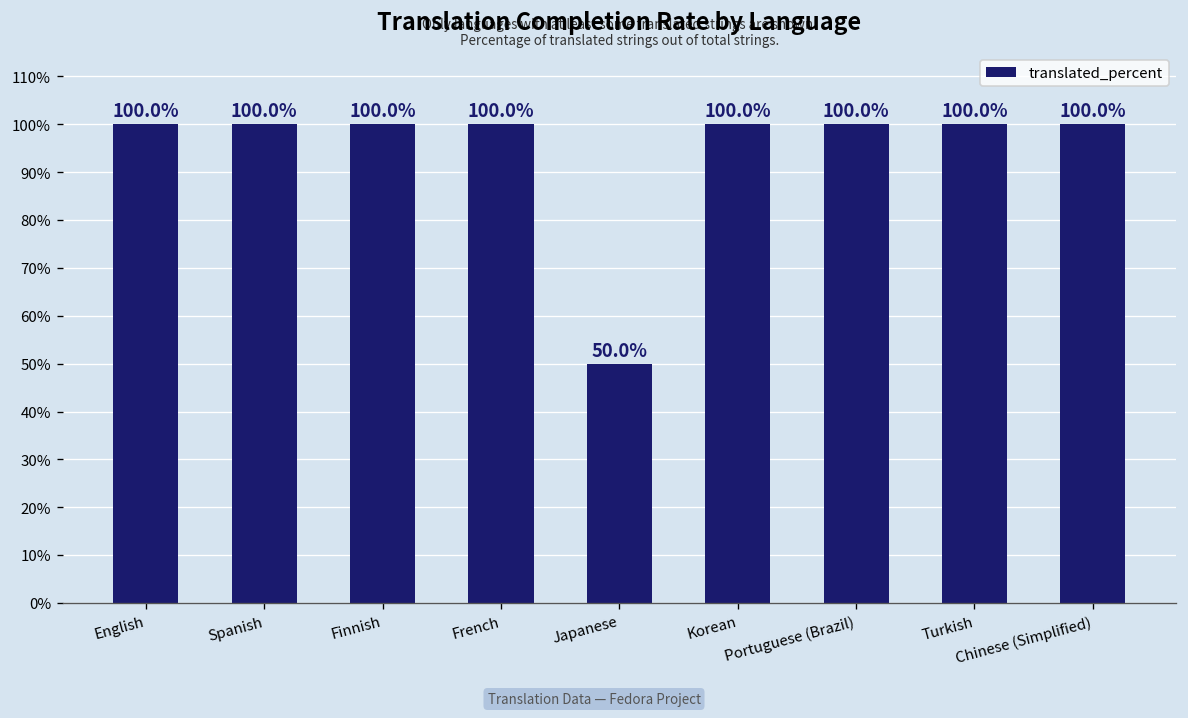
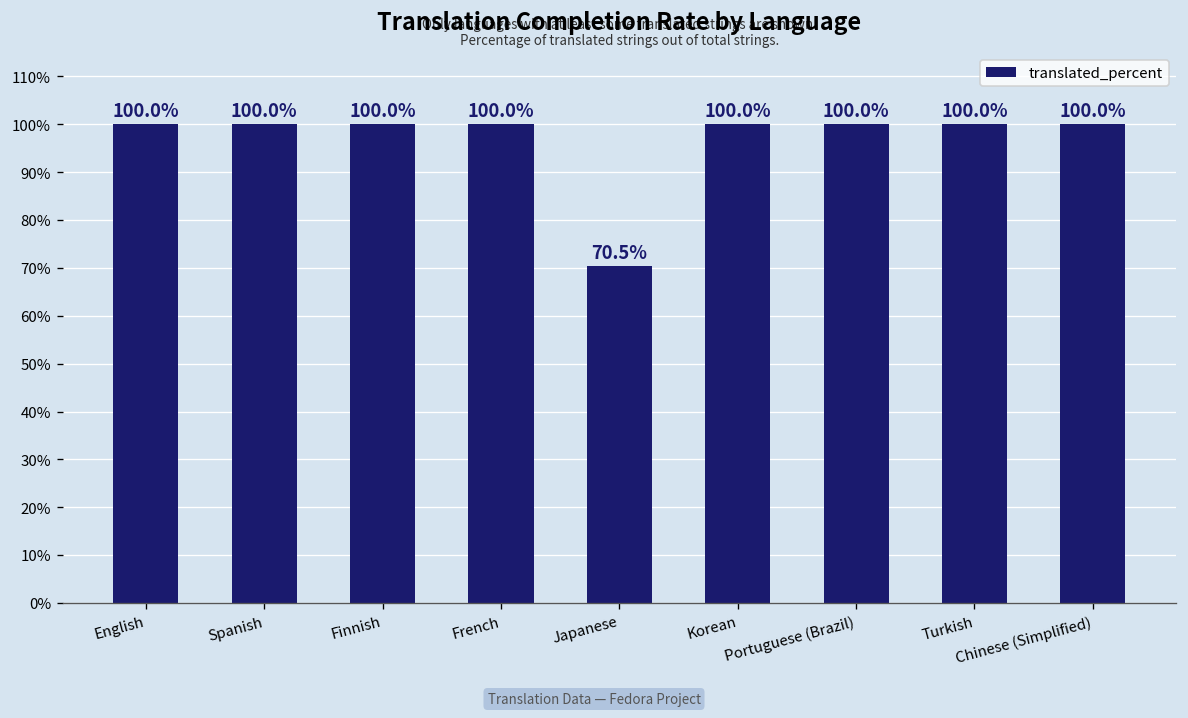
Japanese: 50.0% -> 70.5%
